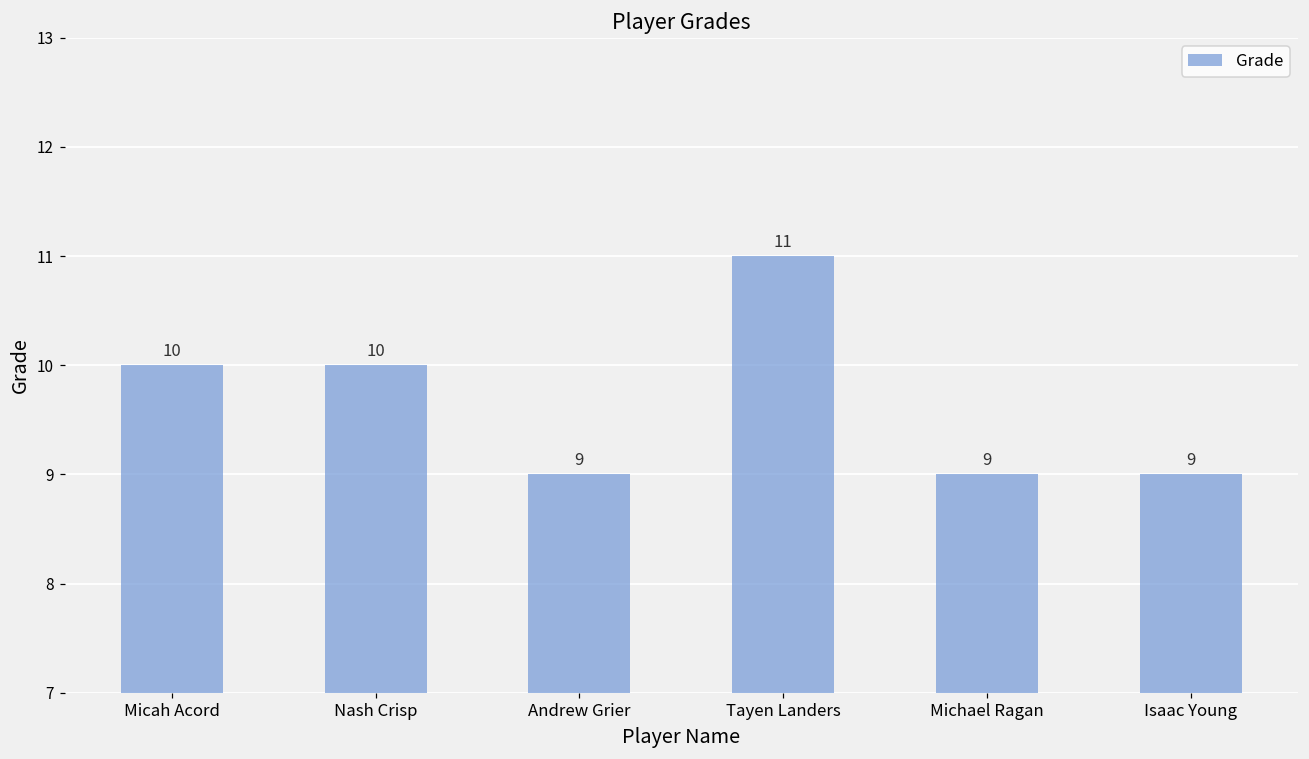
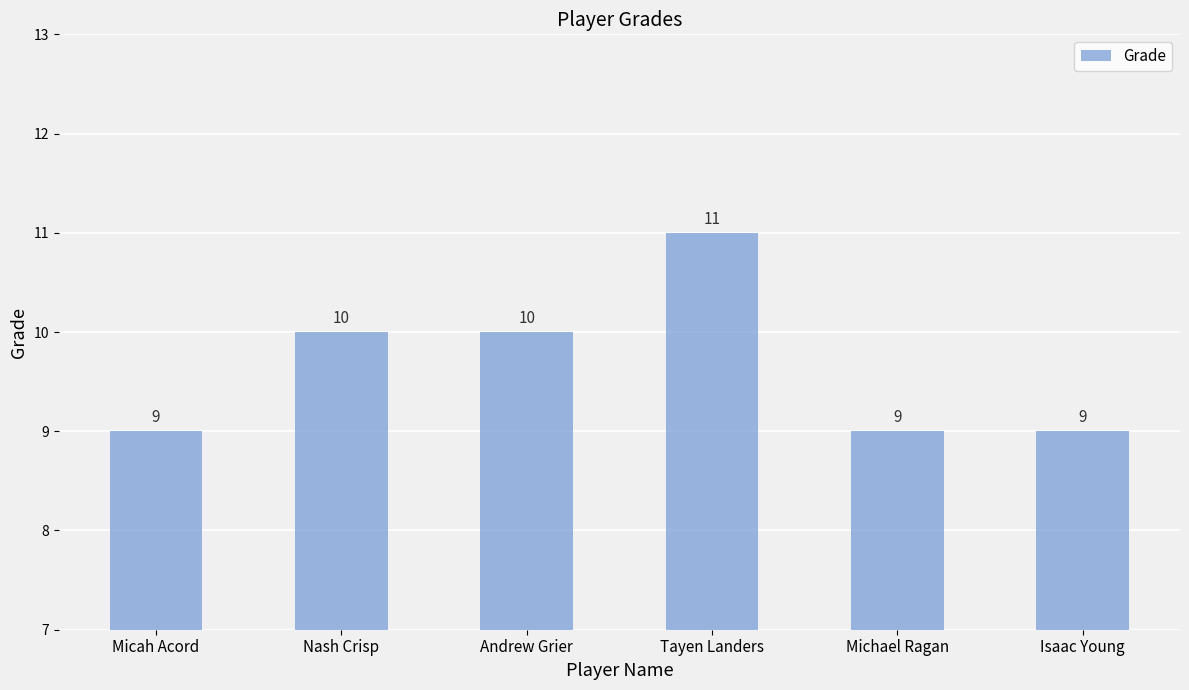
Micah Acord: 10 -> 9
Andrew Grier: 9 -> 10
